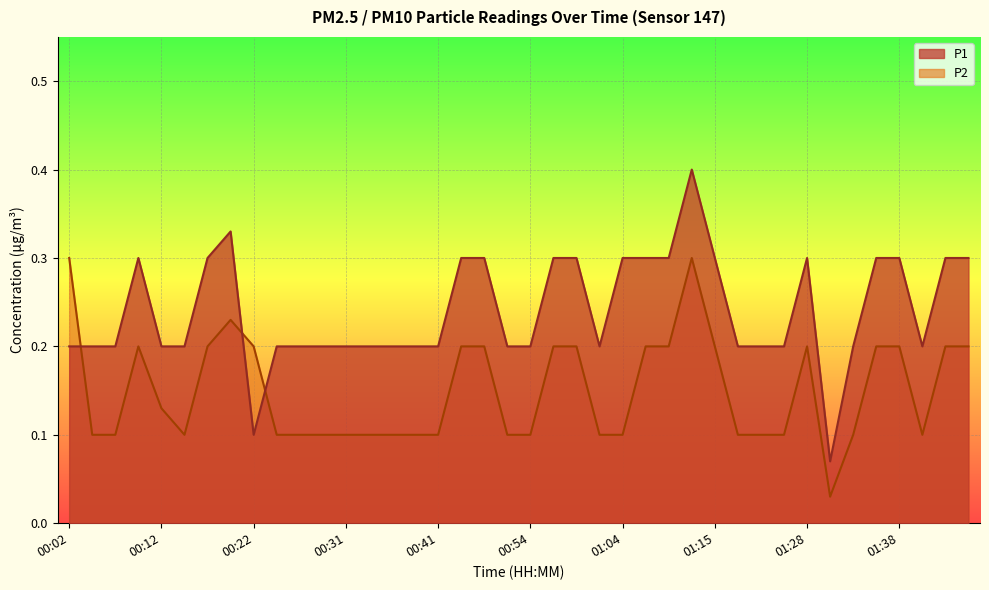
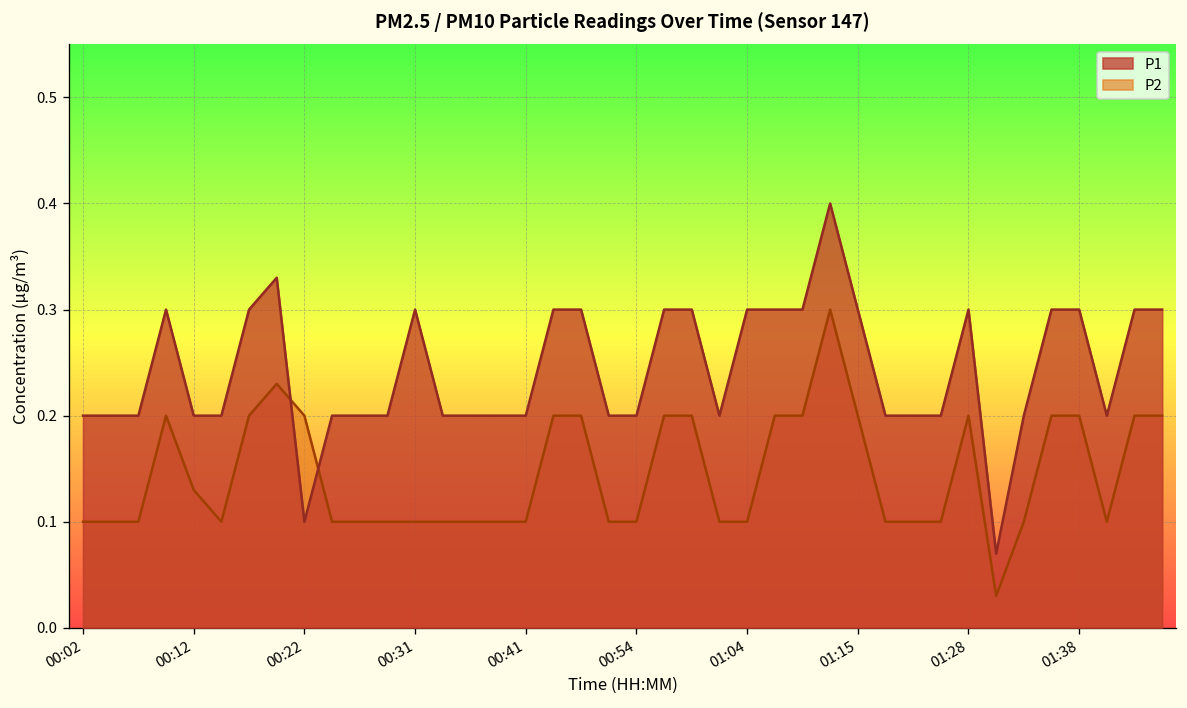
P2, 00:02: 0.3 -> 0.1
P1, 00:31: 0.2 -> 0.3
